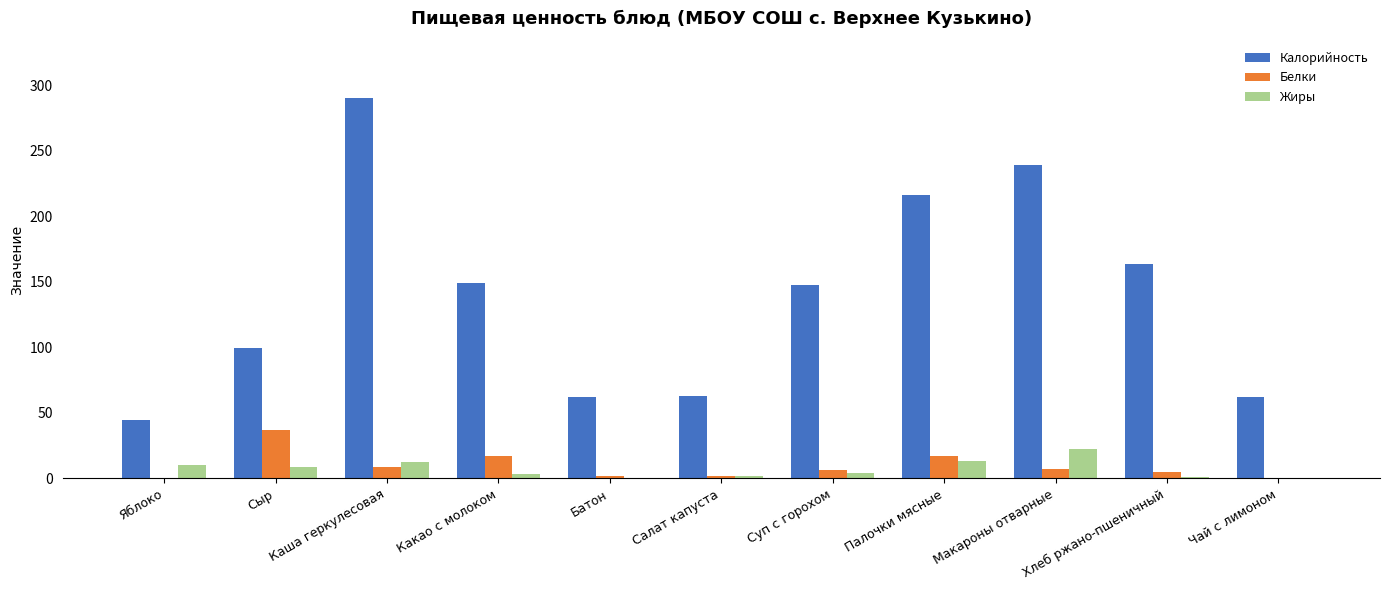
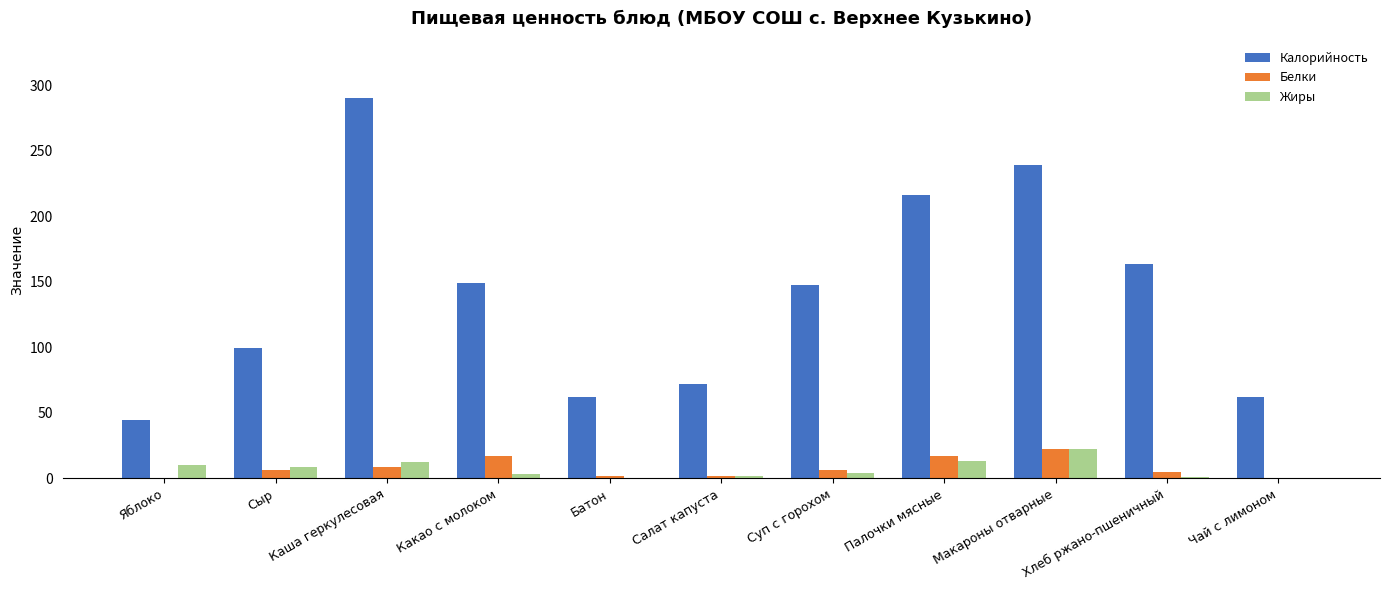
Белки, Сыр: 37 -> 7
Калорийность, Салат капуста: 63 -> 72
Белки, Макароны отварные: 7 -> 22
